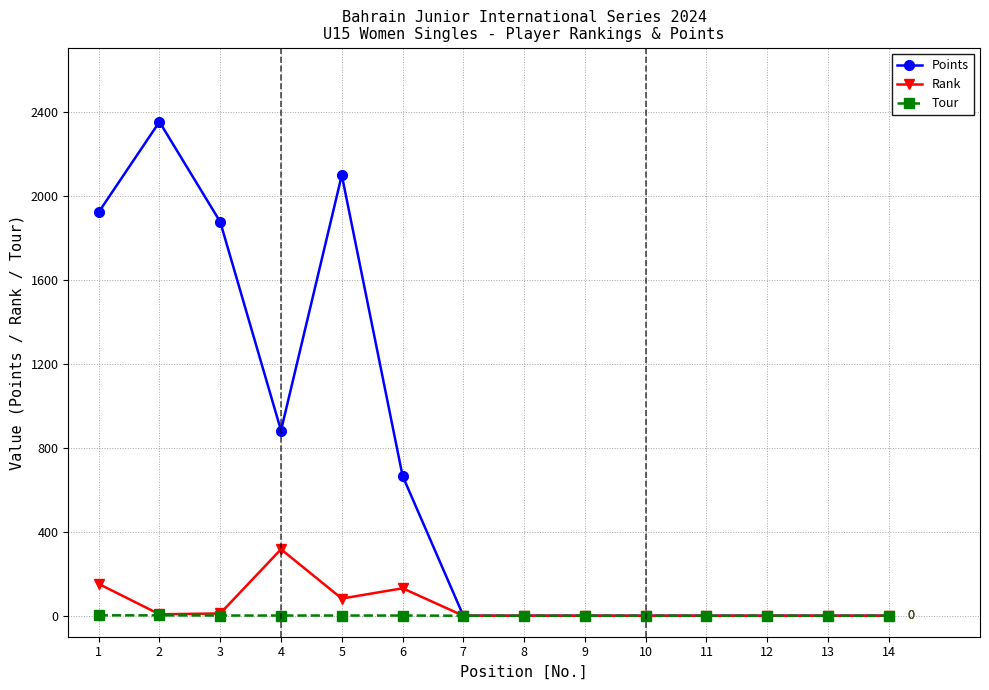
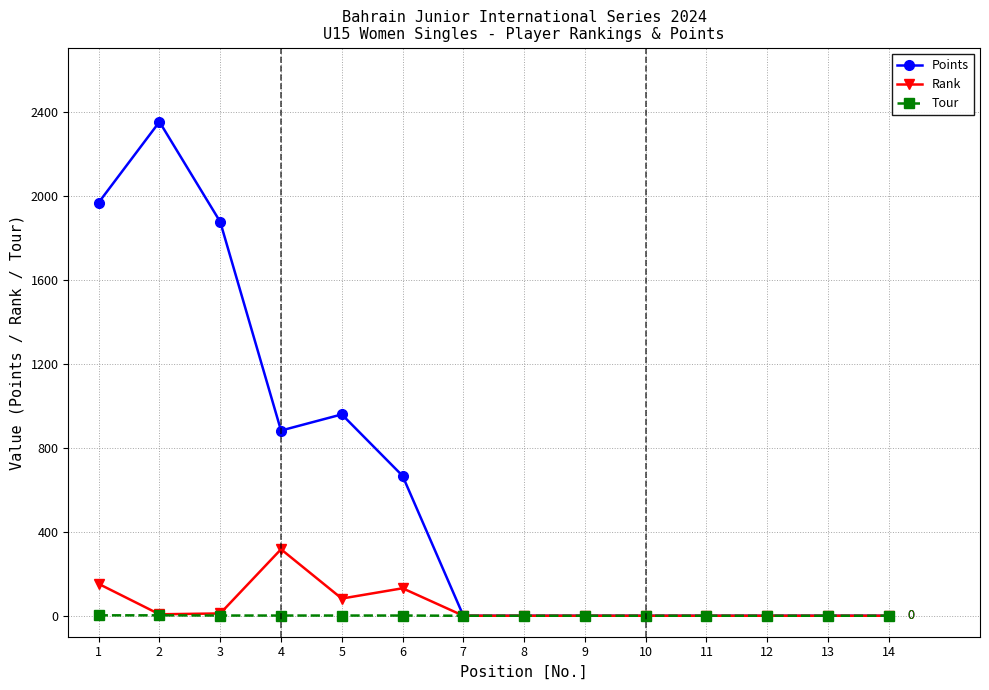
Points, 1: 1920 -> 1970
Points, 5: 2100 -> 960
